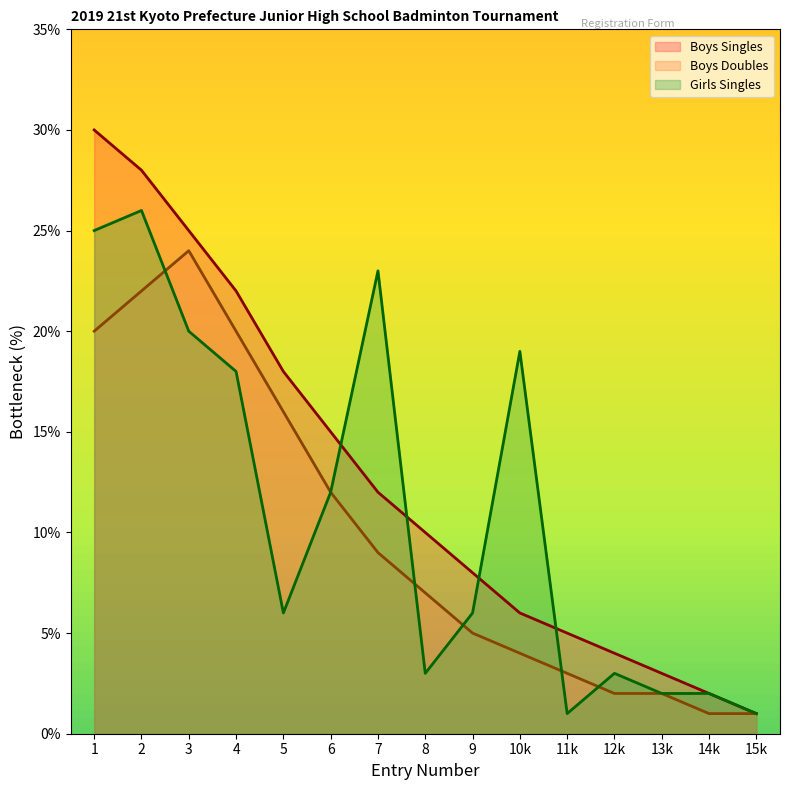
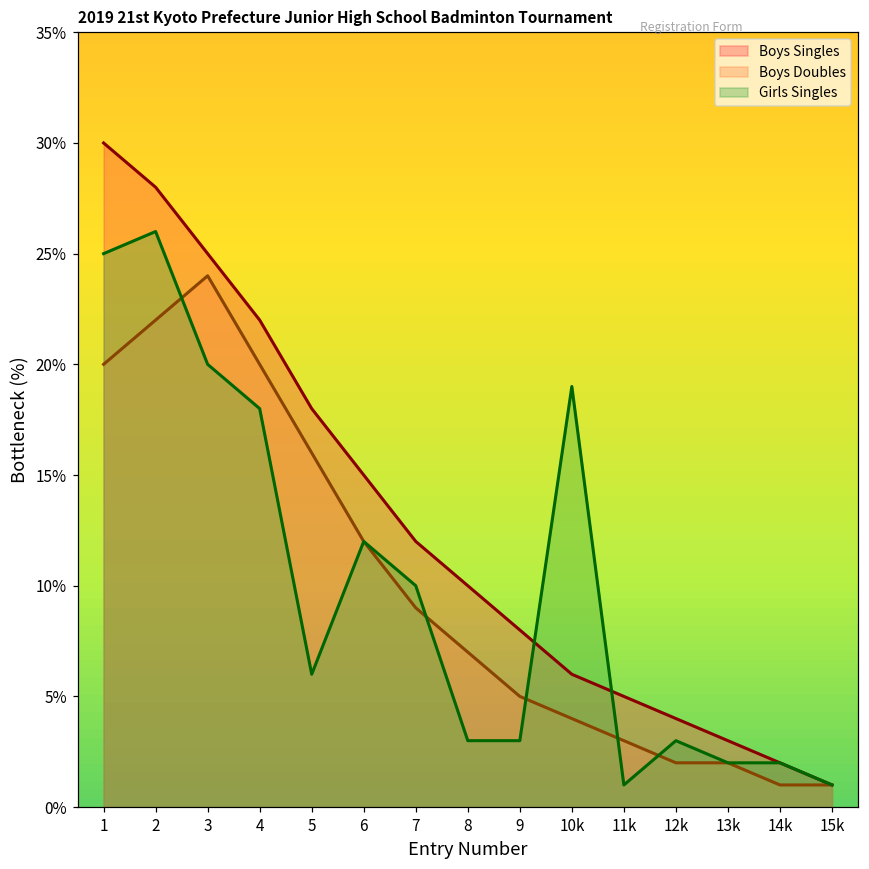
Girls Singles, 7: 23% -> 10%
Girls Singles, 9: 6% -> 3%
